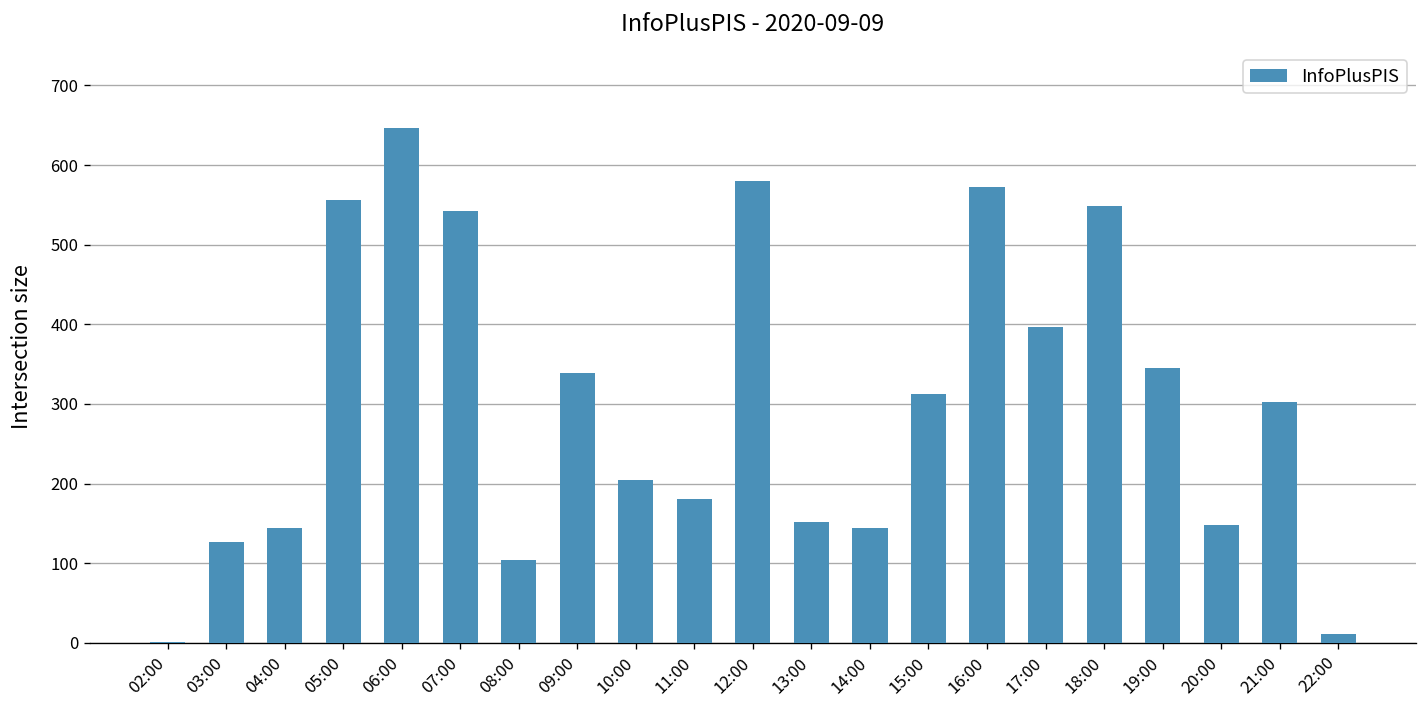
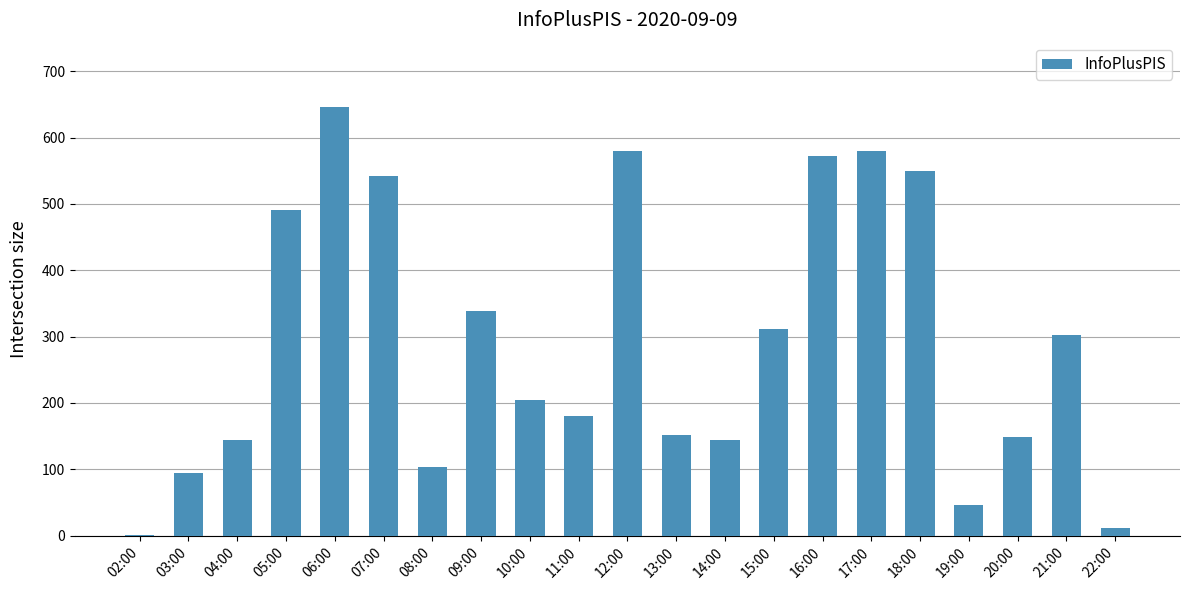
03:00: 130 -> 90
05:00: 560 -> 490
17:00: 400 -> 580
19:00: 350 -> 50
